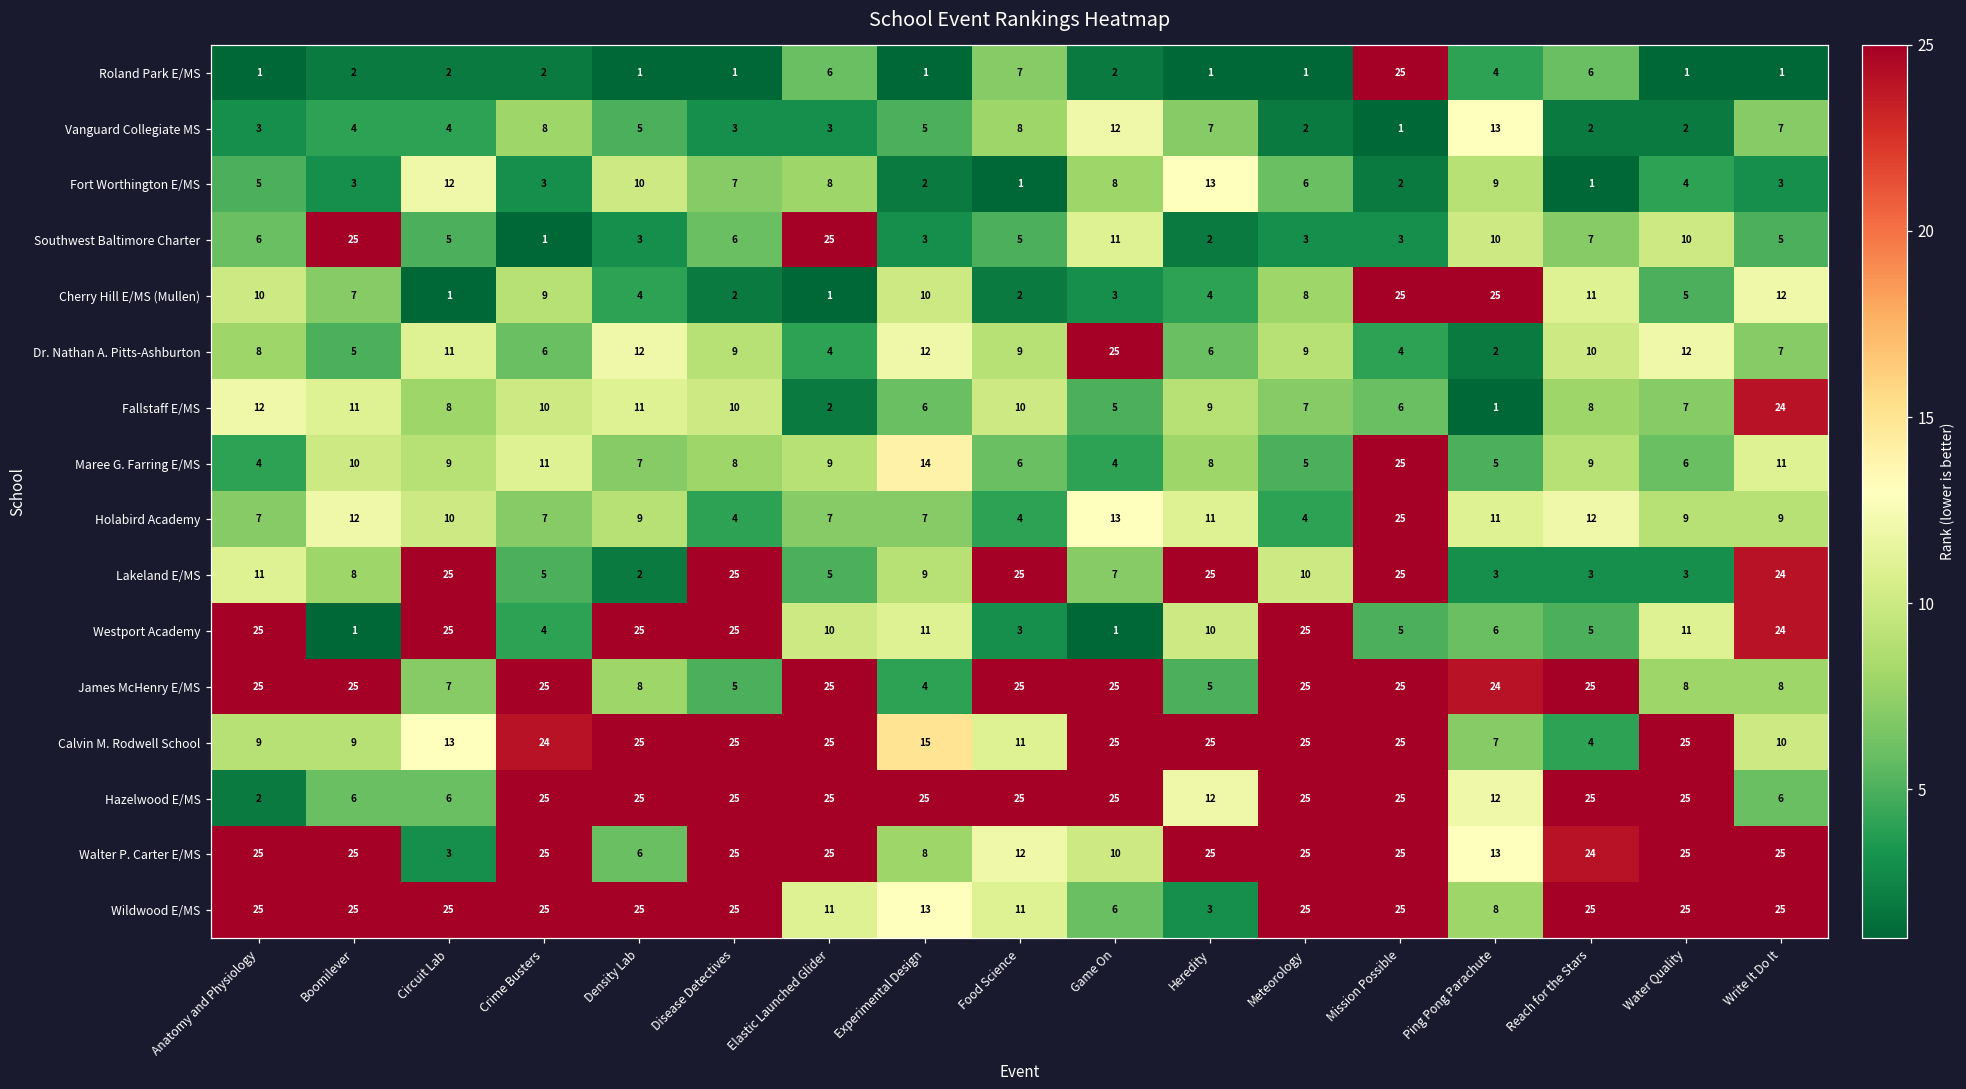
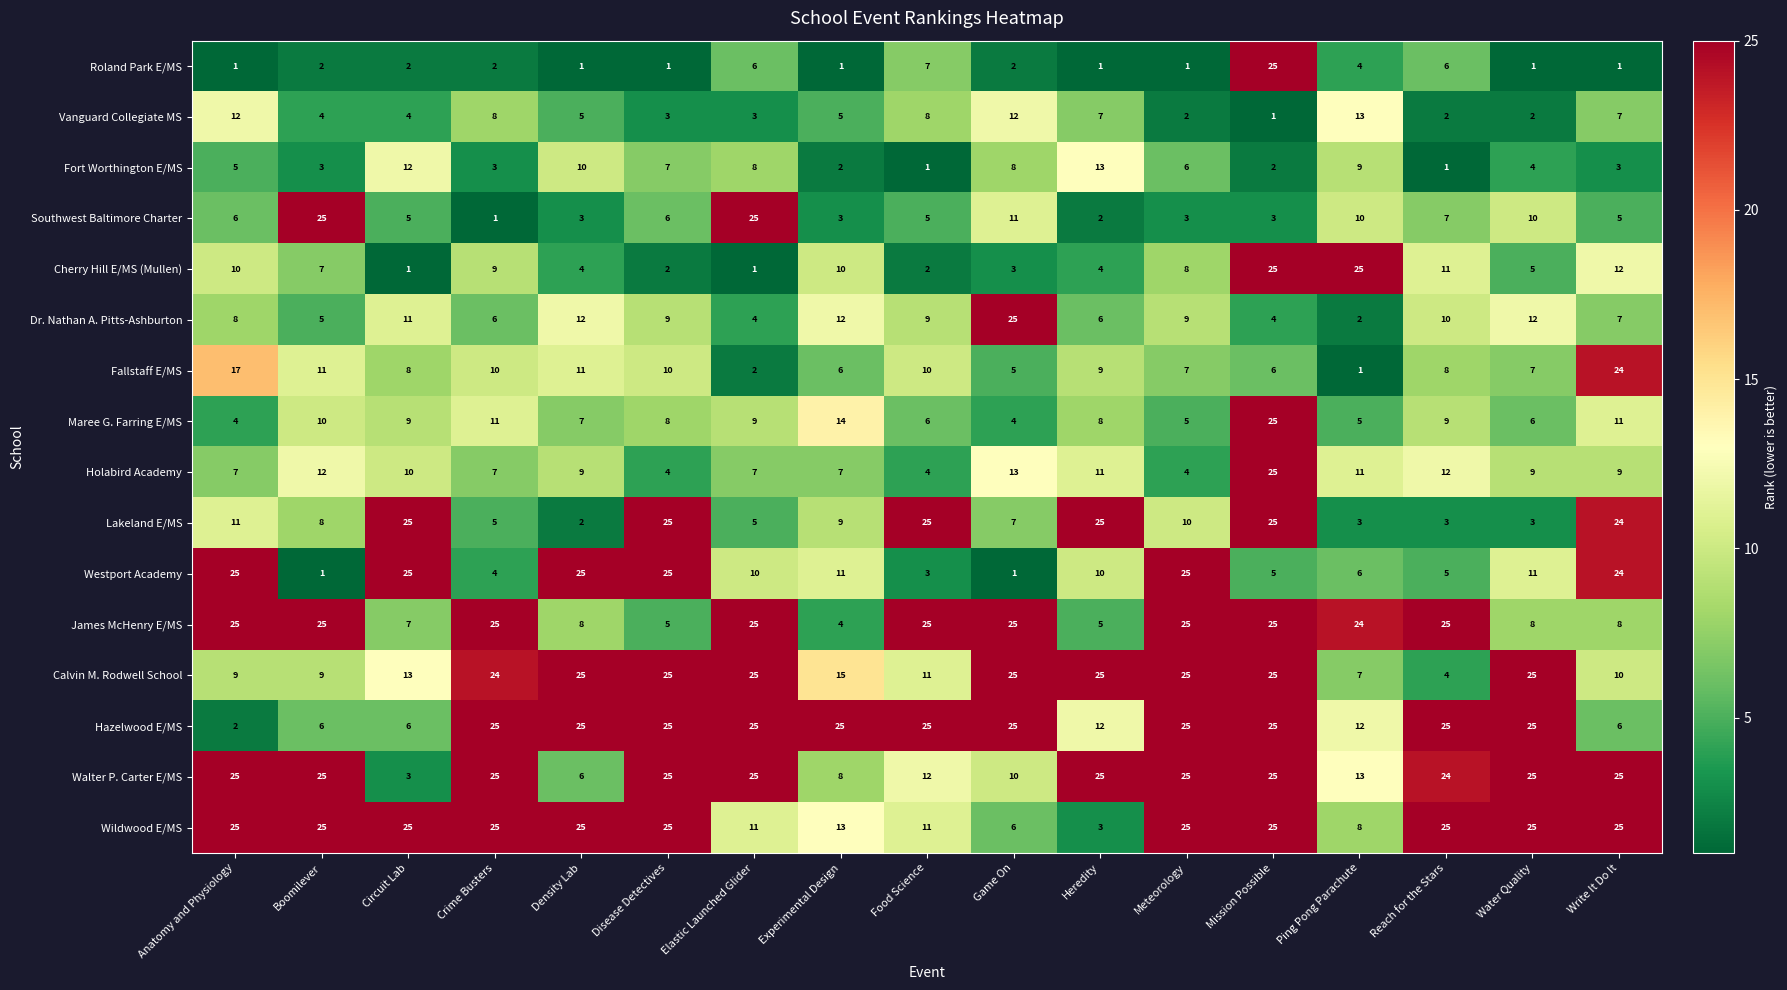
Vanguard Collegiate MS, Anatomy and Physiology: 3 -> 12
Fallstaff E/MS, Anatomy and Physiology: 12 -> 17
